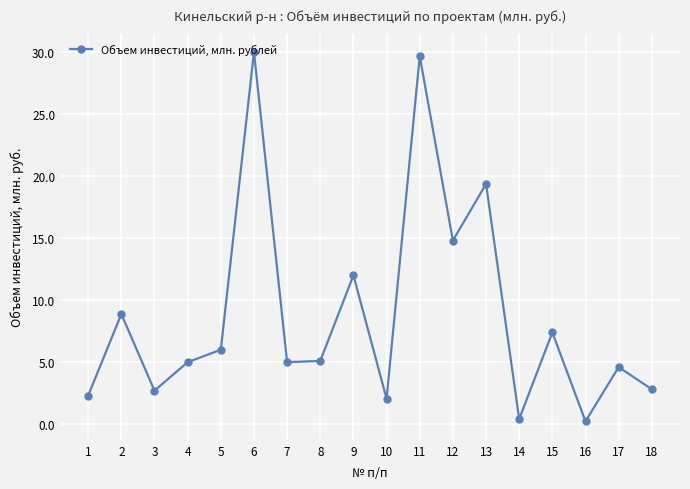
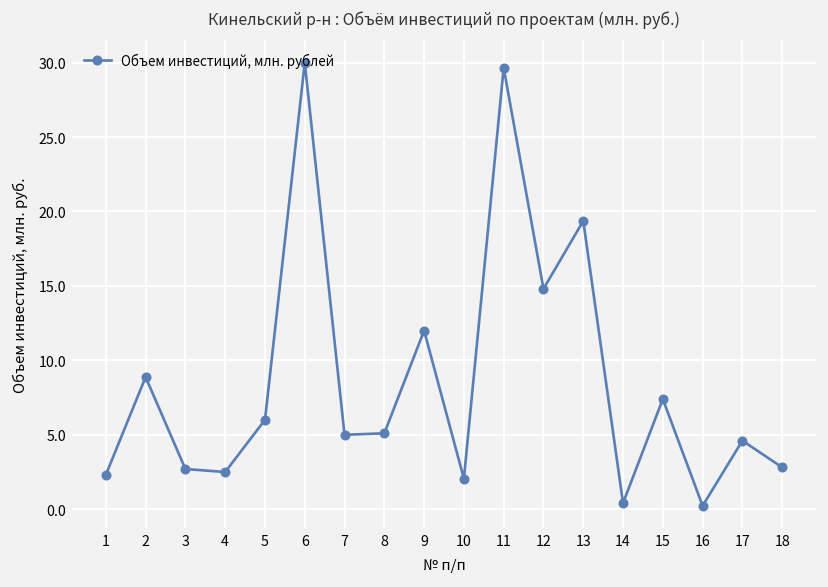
4: 5.0 -> 2.5
